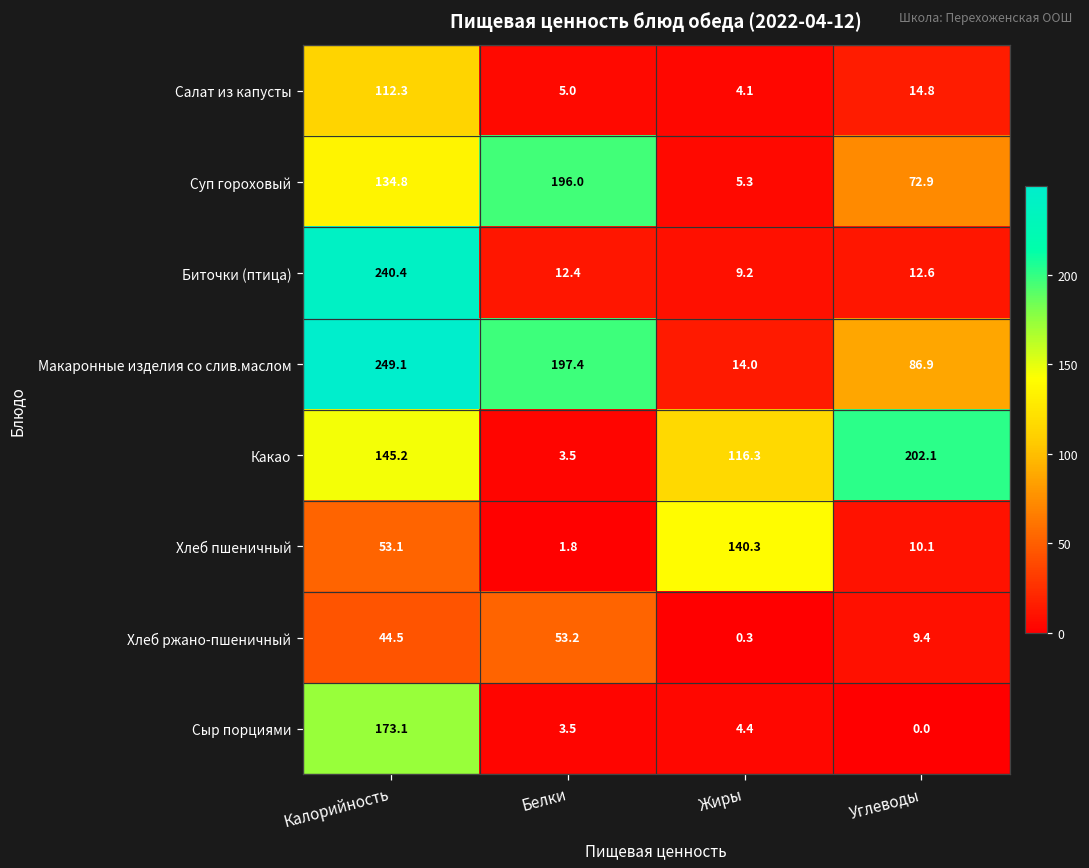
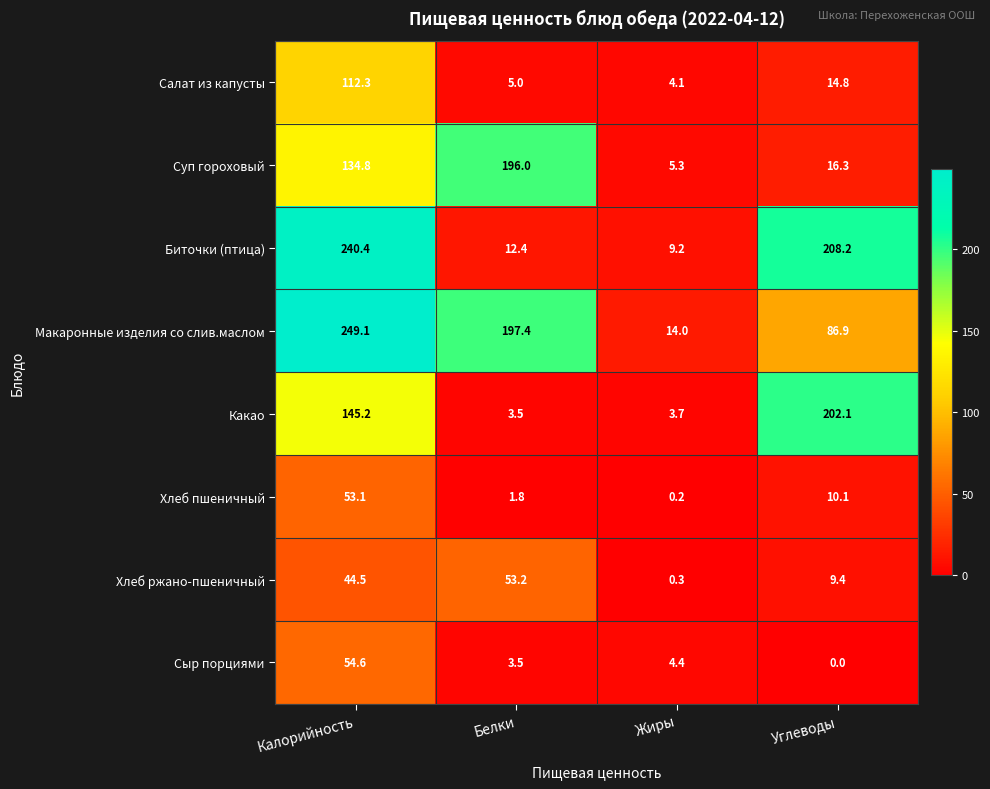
Суп гороховый, Углеводы: 72.9 -> 16.3
Биточки (птица), Углеводы: 12.6 -> 208.2
Какао, Жиры: 116.3 -> 3.7
Хлеб пшеничный, Жиры: 140.3 -> 0.2
Сыр порциями, Калорийность: 173.1 -> 54.6
